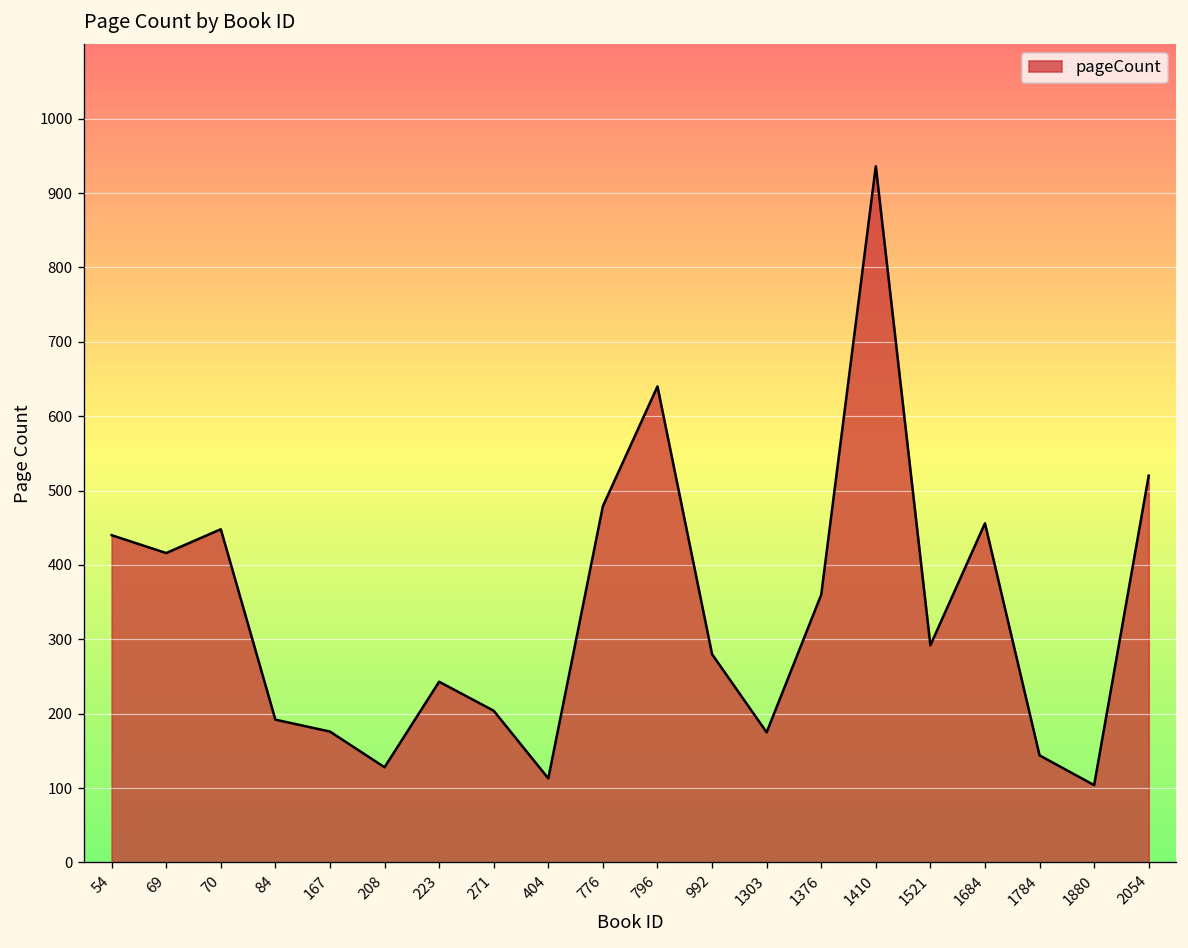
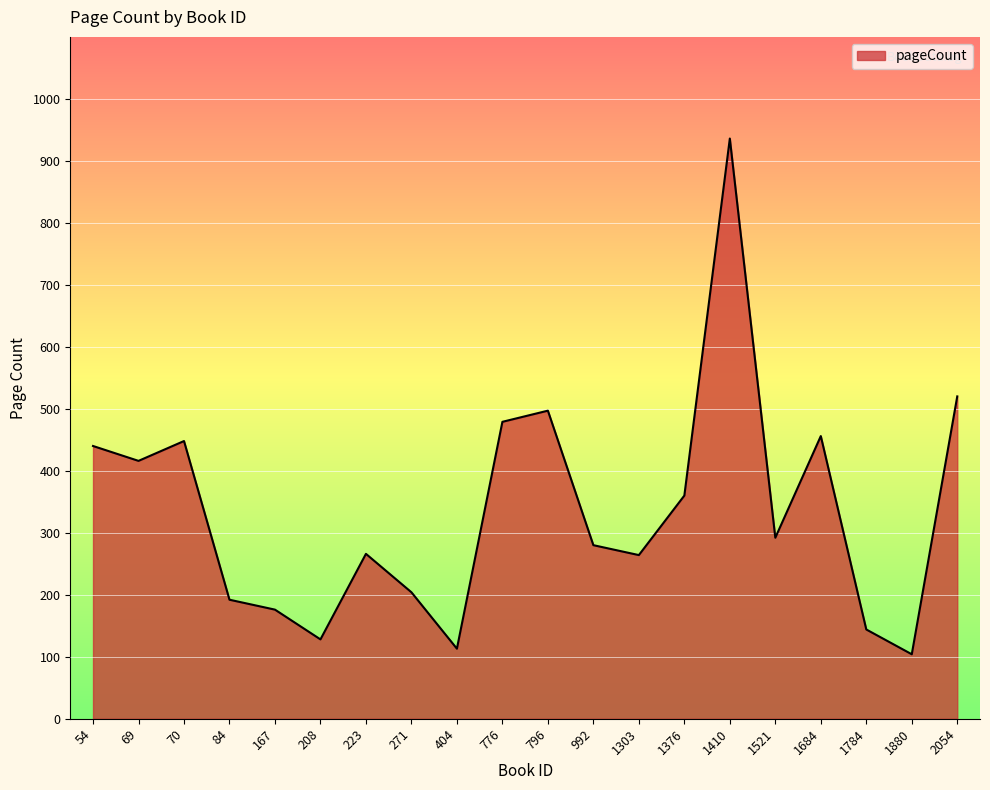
223: 240 -> 270
796: 640 -> 500
1303: 180 -> 260
